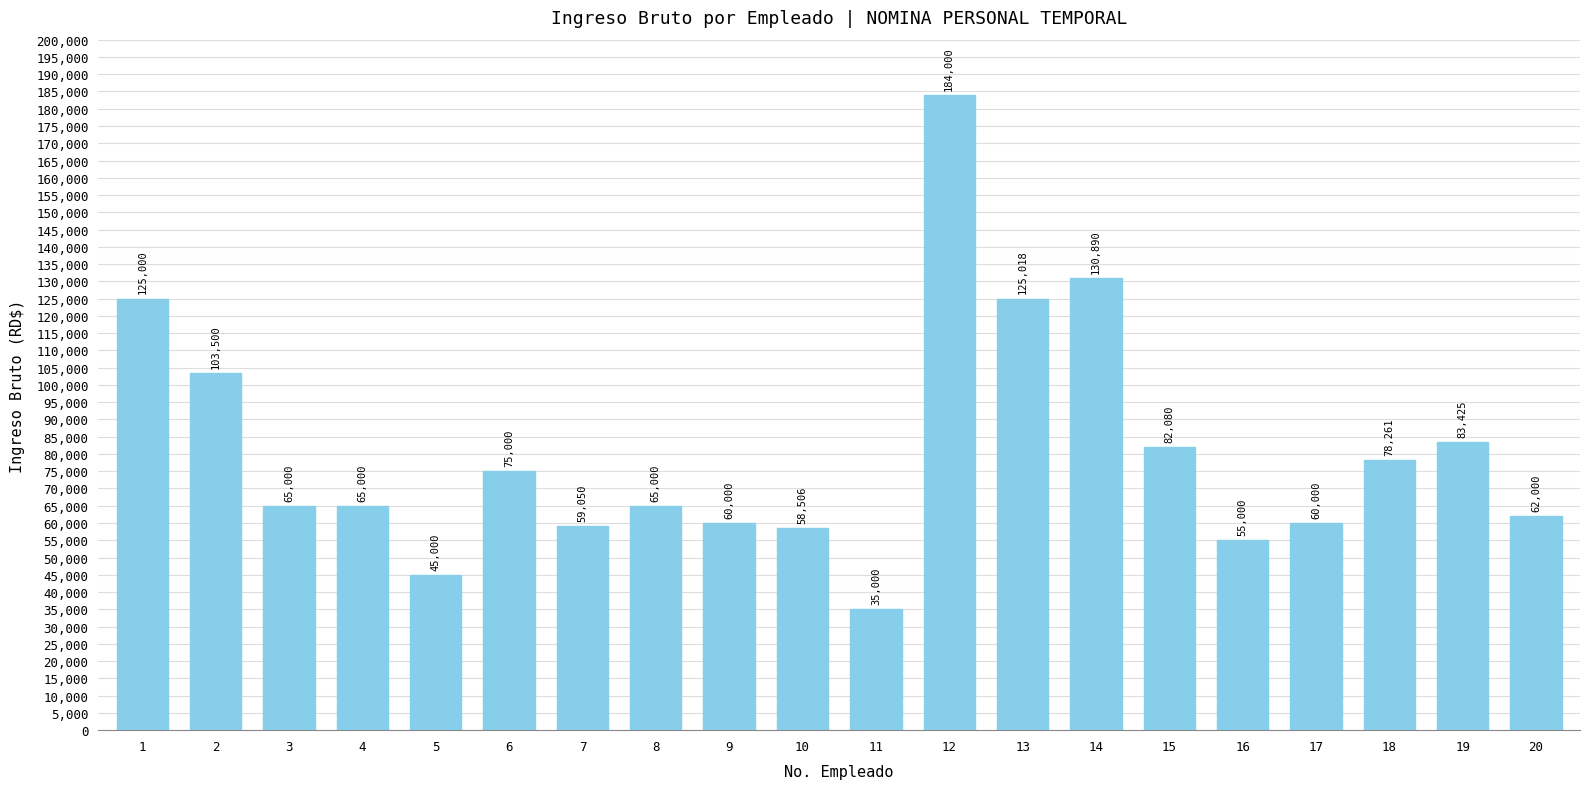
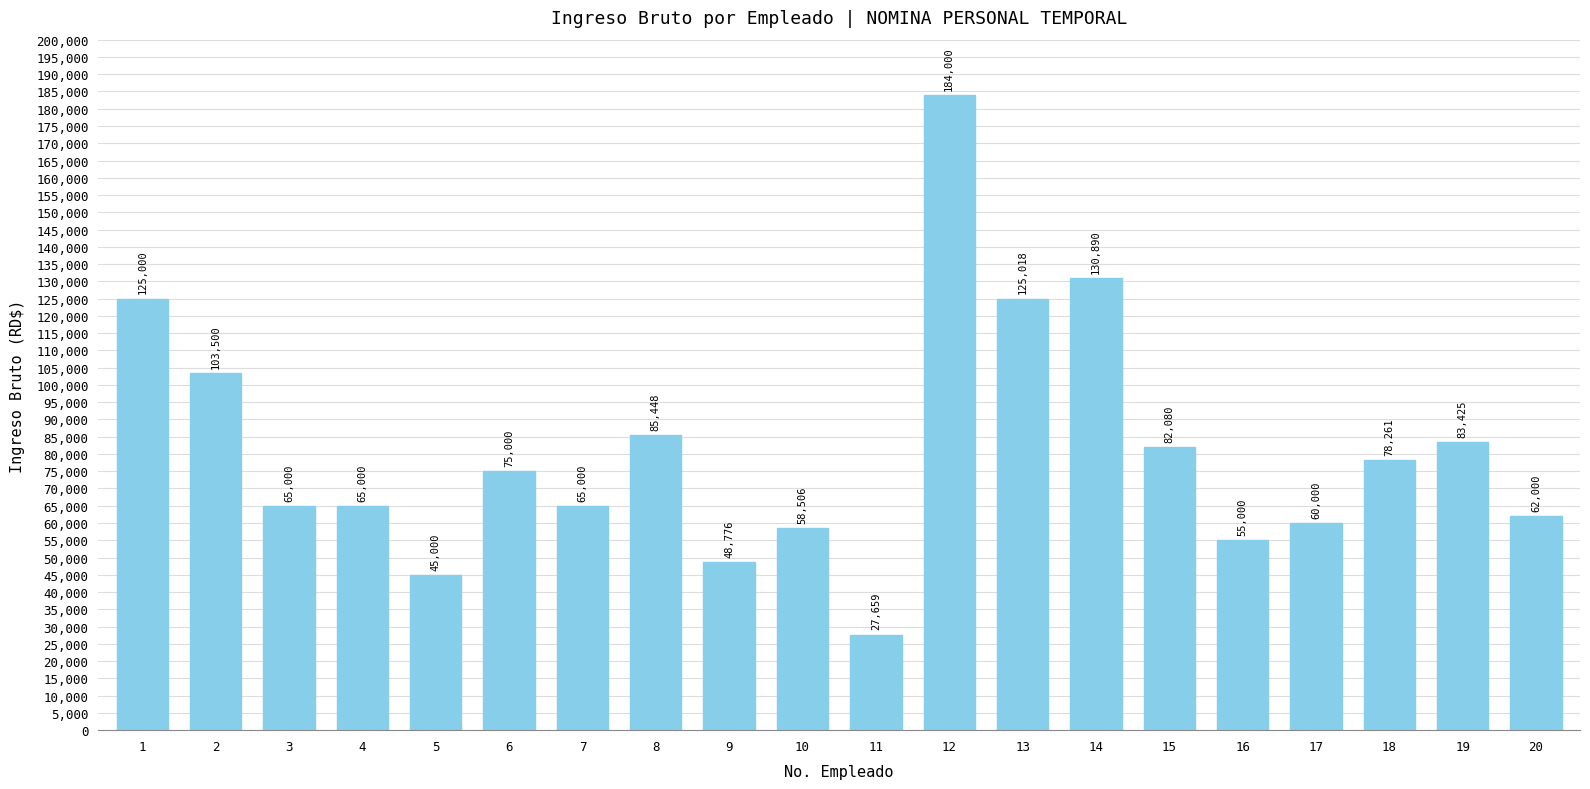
7: 59,050 -> 65,000
8: 65,000 -> 85,448
9: 60,000 -> 48,776
11: 35,000 -> 27,659
